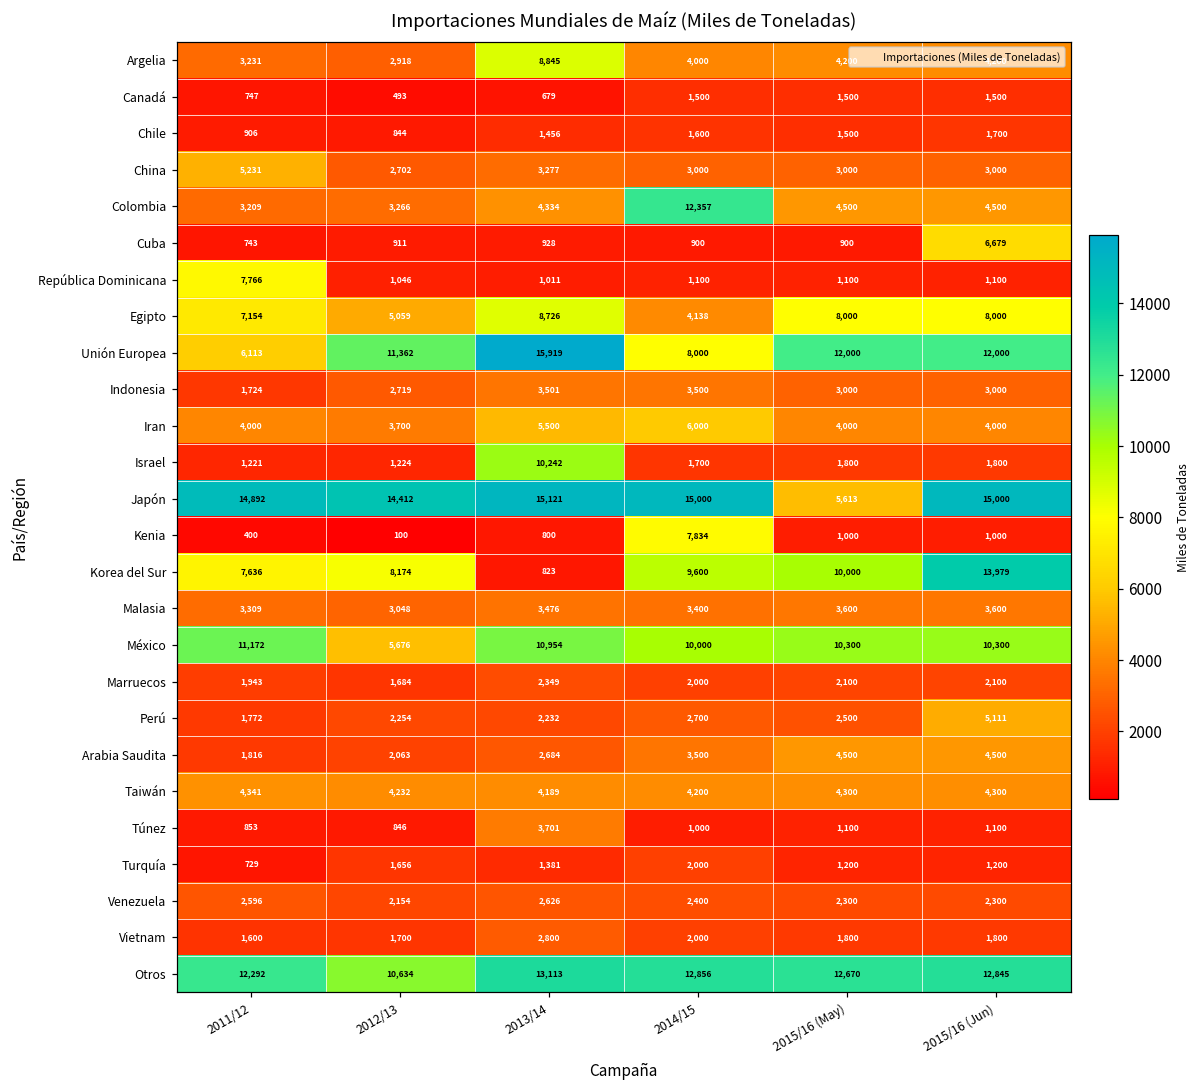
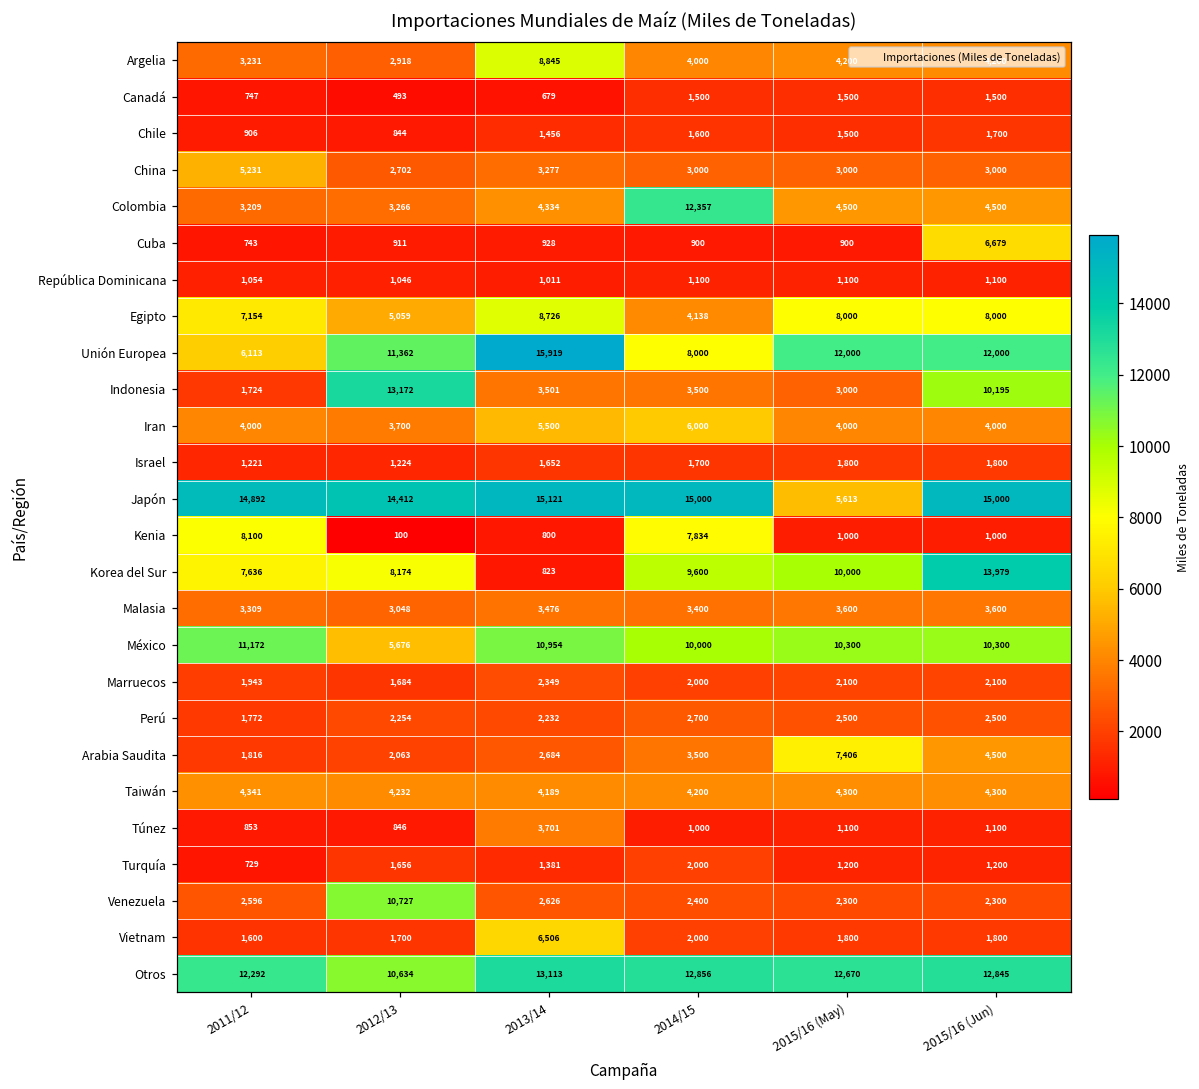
República Dominicana, 2011/12: 7,766 -> 1,054
Indonesia, 2012/13: 2,719 -> 13,172
Indonesia, 2015/16 (Jun): 3,000 -> 10,195
Israel, 2013/14: 10,242 -> 1,652
Kenia, 2011/12: 400 -> 8,100
Perú, 2015/16 (Jun): 5,111 -> 2,500
Arabia Saudita, 2015/16 (May): 4,500 -> 7,406
Venezuela, 2012/13: 2,154 -> 10,727
Vietnam, 2013/14: 2,800 -> 6,506
